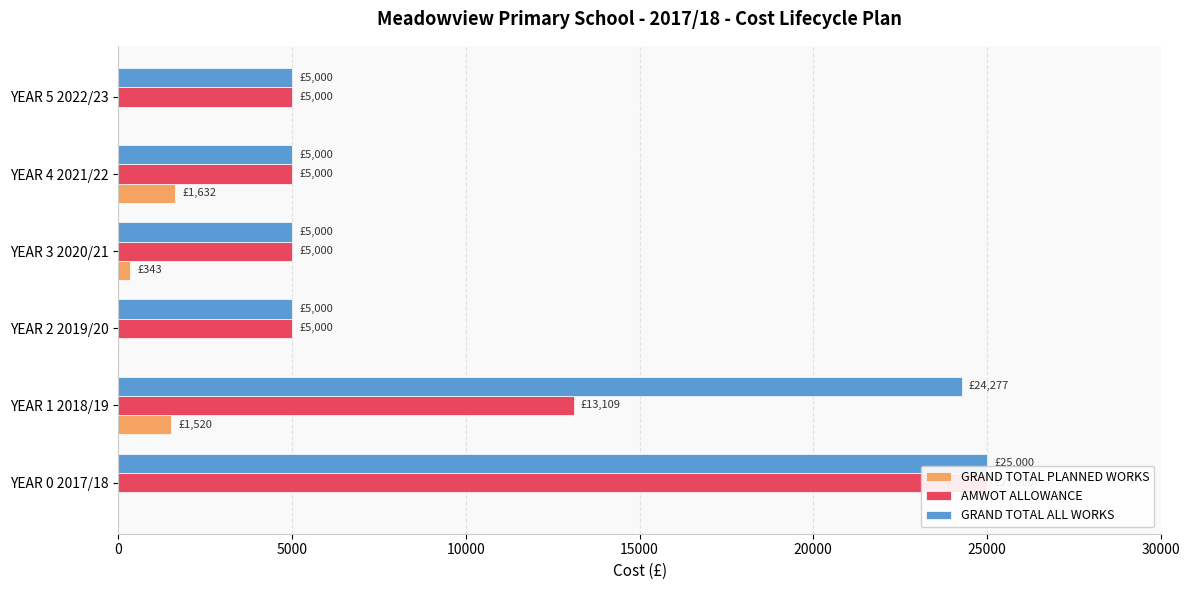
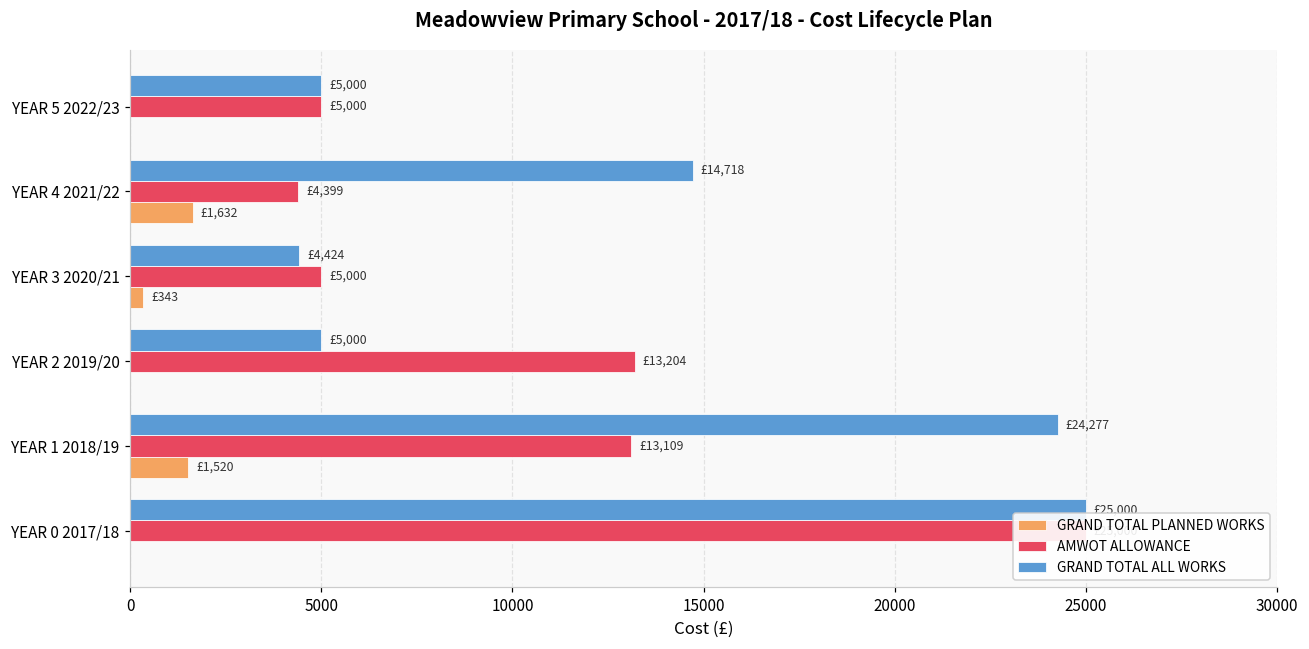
GRAND TOTAL ALL WORKS, YEAR 4 2021/22: £5,000 -> £14,718
AMWOT ALLOWANCE, YEAR 4 2021/22: £5,000 -> £4,399
GRAND TOTAL ALL WORKS, YEAR 3 2020/21: £5,000 -> £4,424
AMWOT ALLOWANCE, YEAR 2 2019/20: £5,000 -> £13,204
